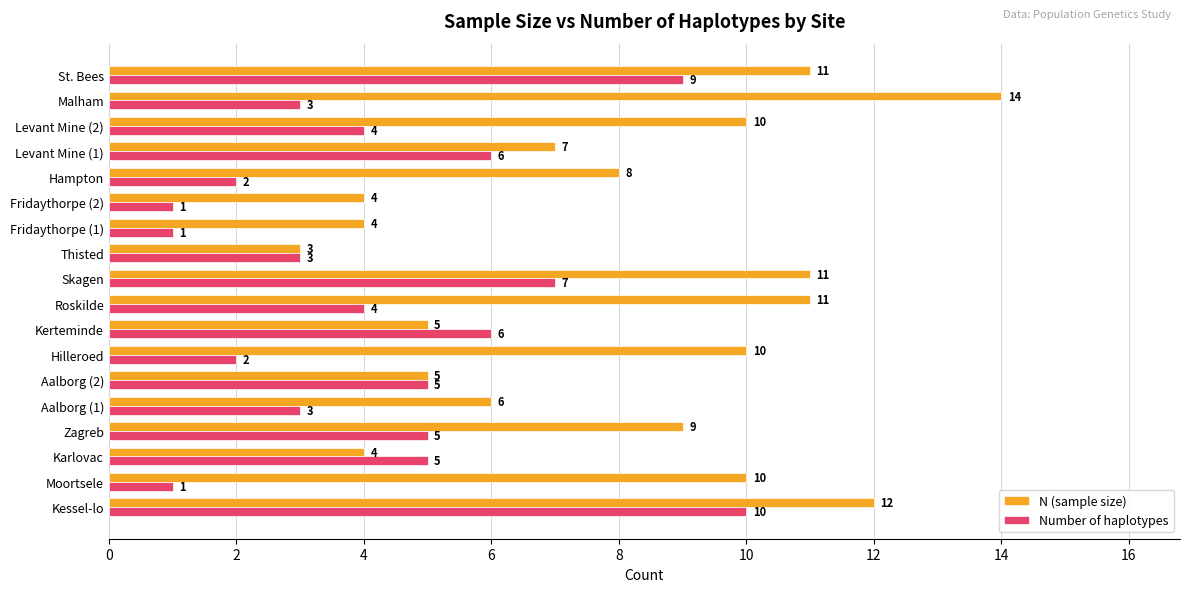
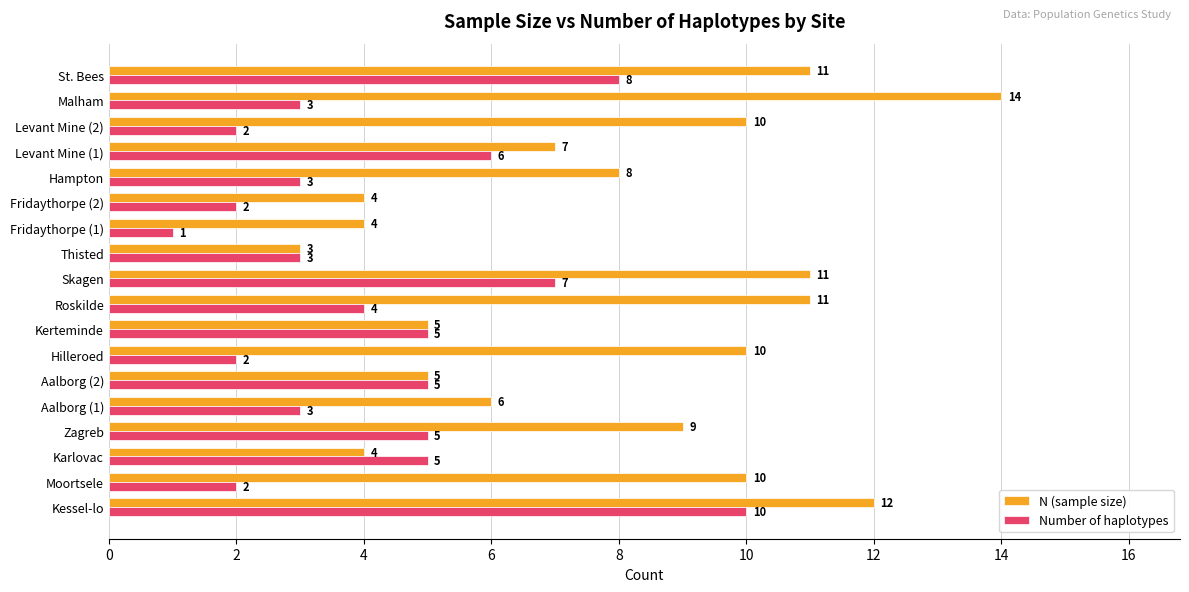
Number of haplotypes, St. Bees: 9 -> 8
Number of haplotypes, Levant Mine (2): 4 -> 2
Number of haplotypes, Hampton: 2 -> 3
Number of haplotypes, Fridaythorpe (2): 1 -> 2
Number of haplotypes, Kerteminde: 6 -> 5
Number of haplotypes, Moortsele: 1 -> 2
